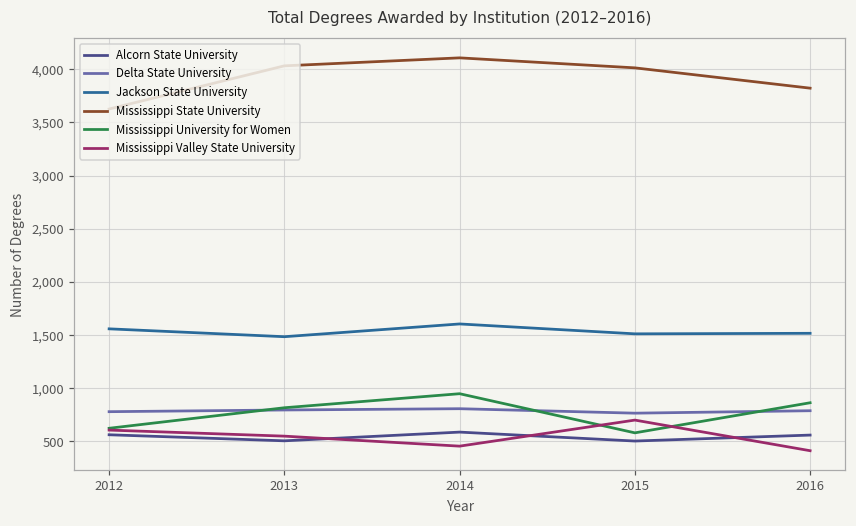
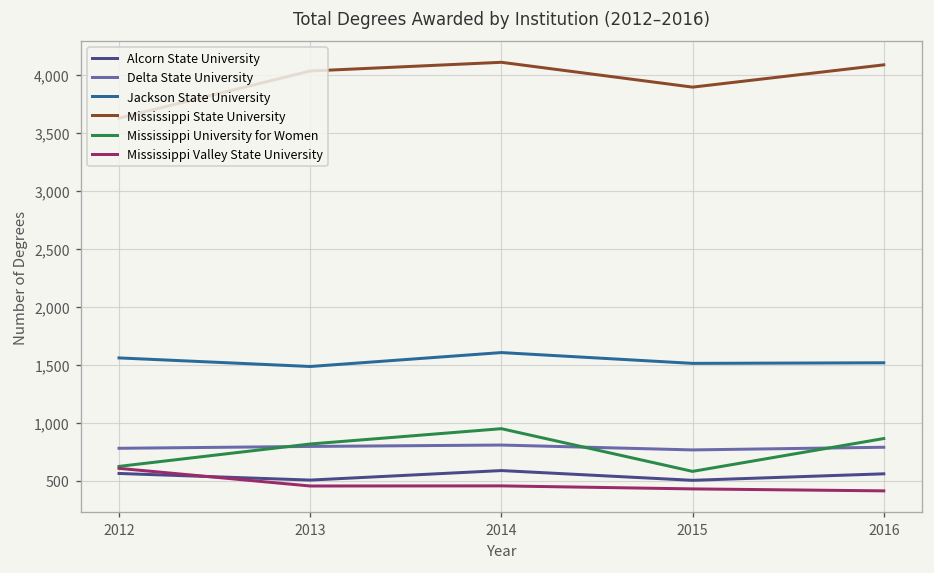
Mississippi Valley State University, 2013: 600 -> 500
Mississippi State University, 2015: 4,000 -> 3,900
Mississippi Valley State University, 2015: 700 -> 400
Mississippi State University, 2016: 3,800 -> 4,100
